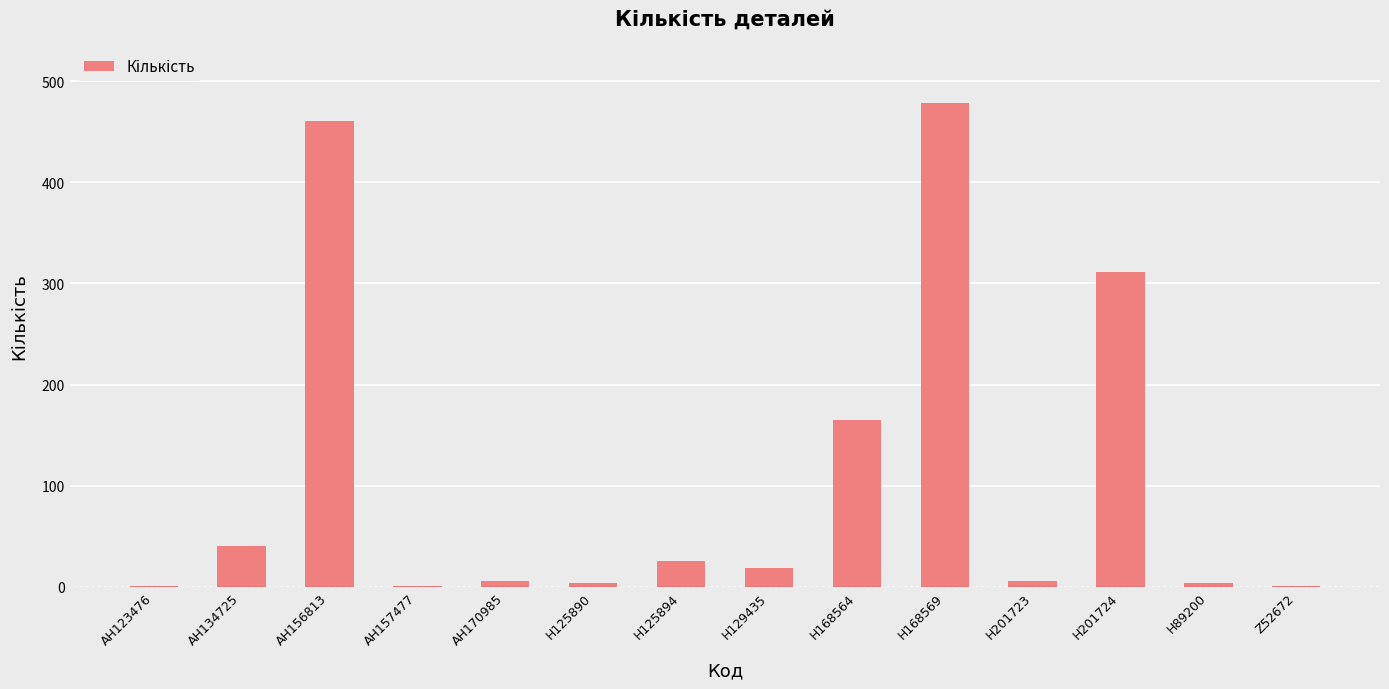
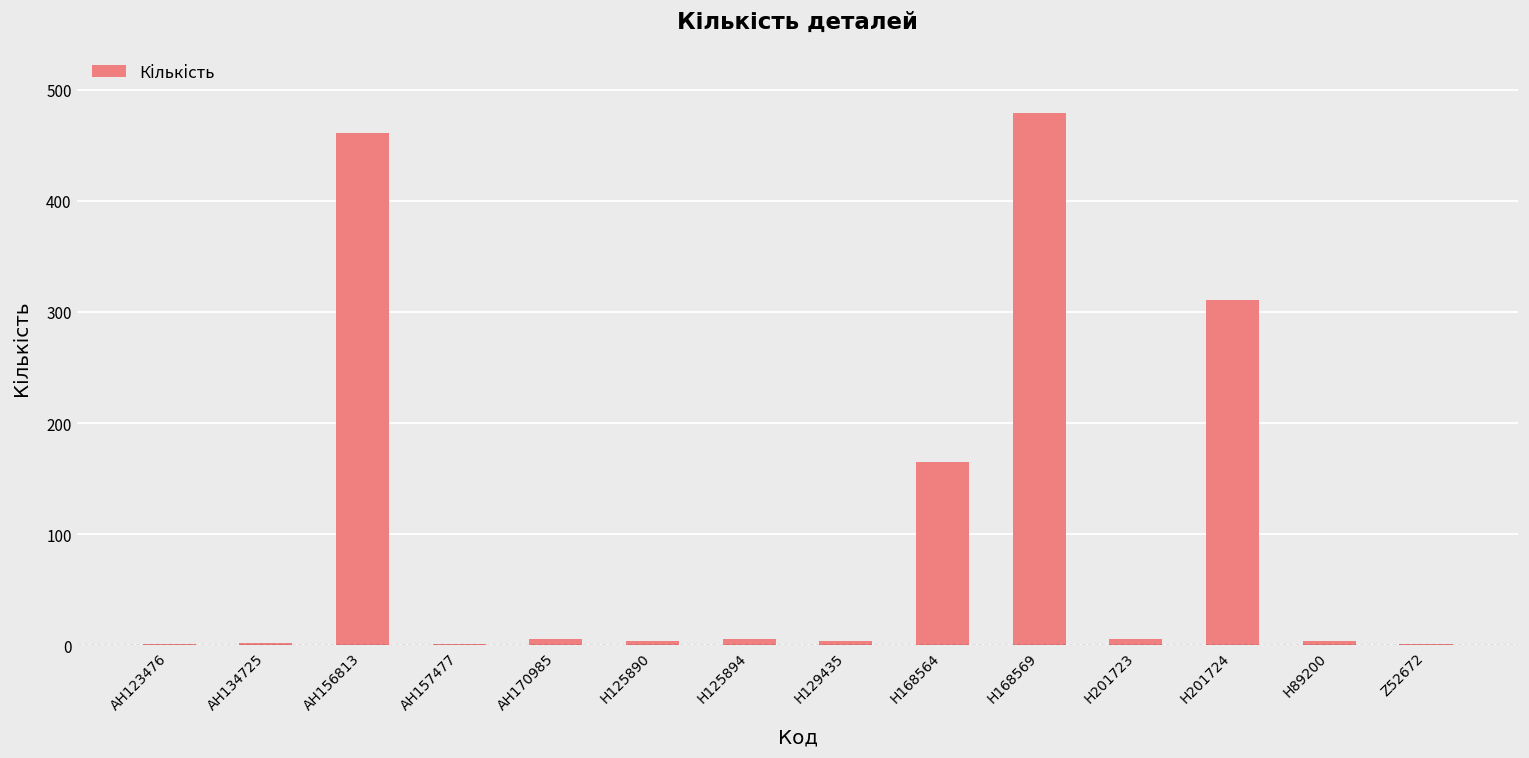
AH134725: 40 -> 2
H125894: 25 -> 6
H129435: 18 -> 4
